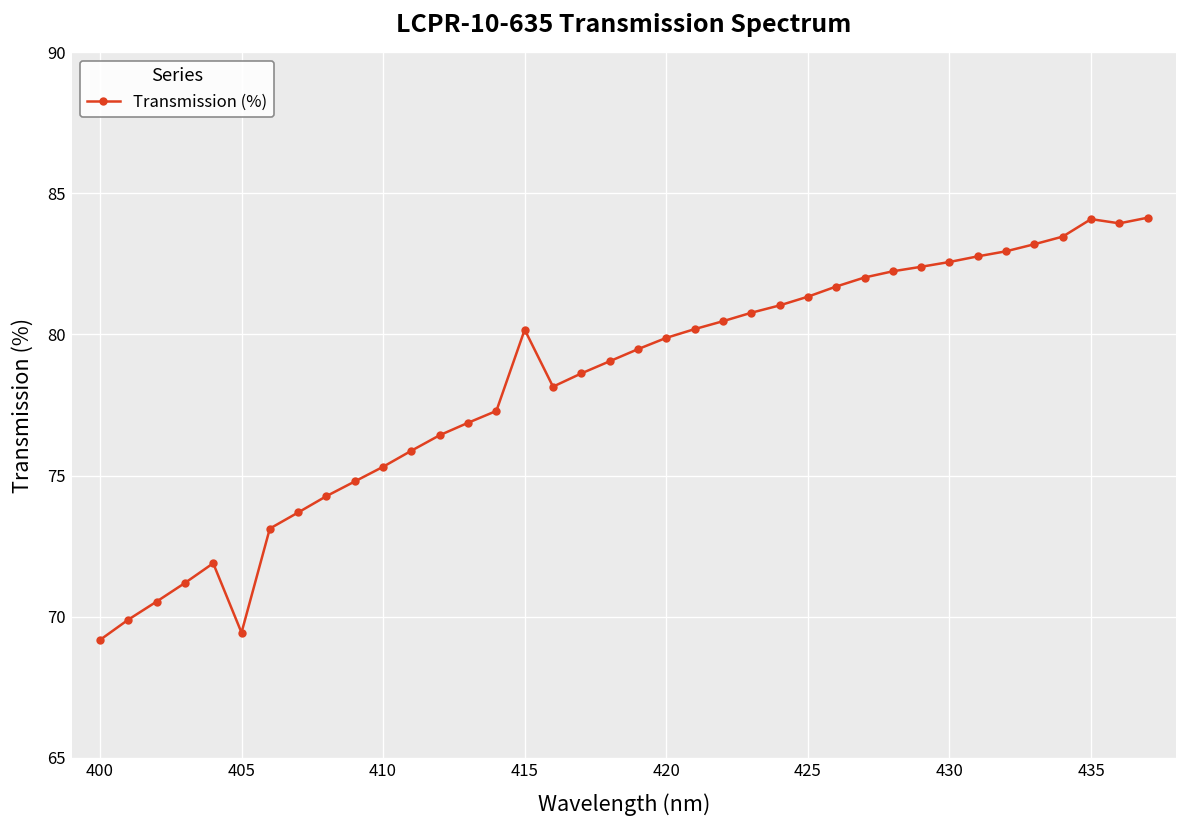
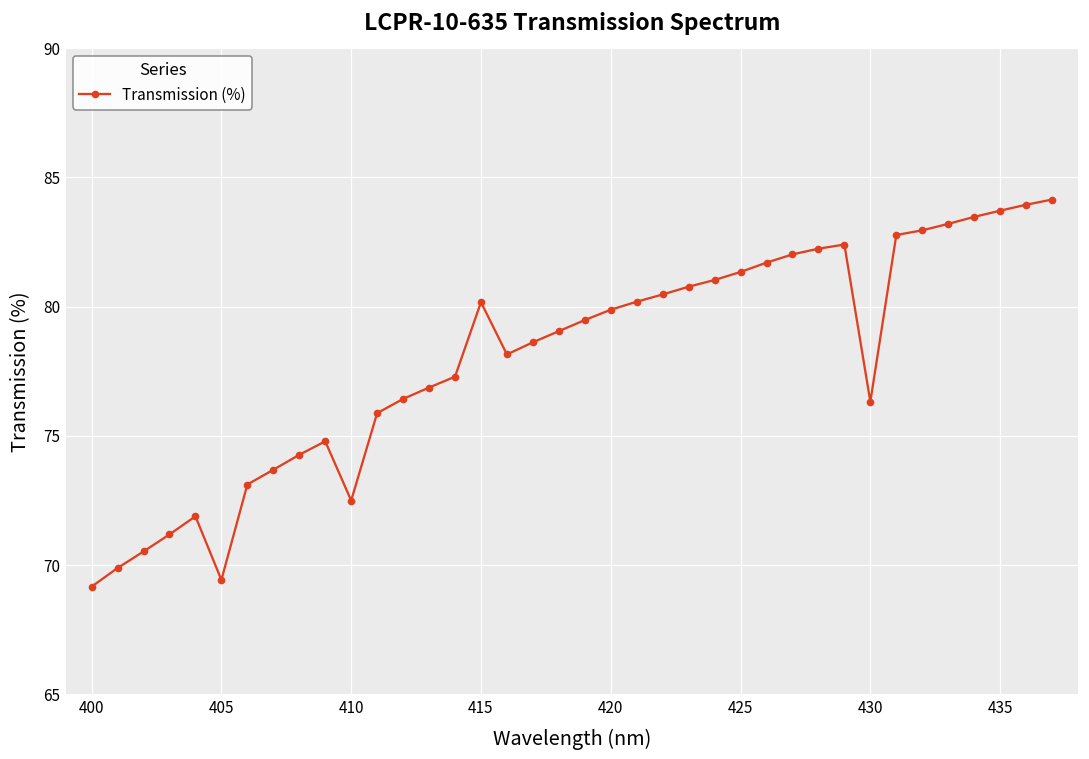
410: 75.3 -> 72.5
430: 82.6 -> 76.3
435: 84.1 -> 83.7
